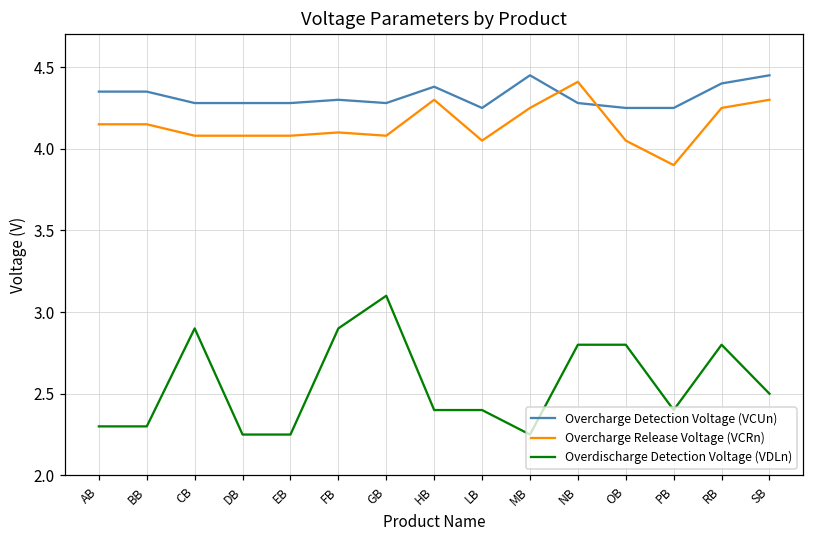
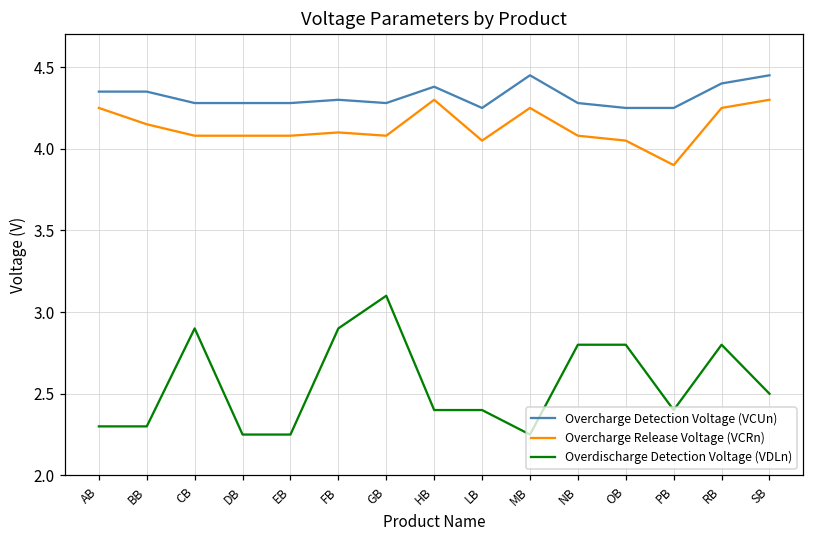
Overcharge Release Voltage (VCRn), AB: 4.15 -> 4.25
Overcharge Release Voltage (VCRn), NB: 4.41 -> 4.08
